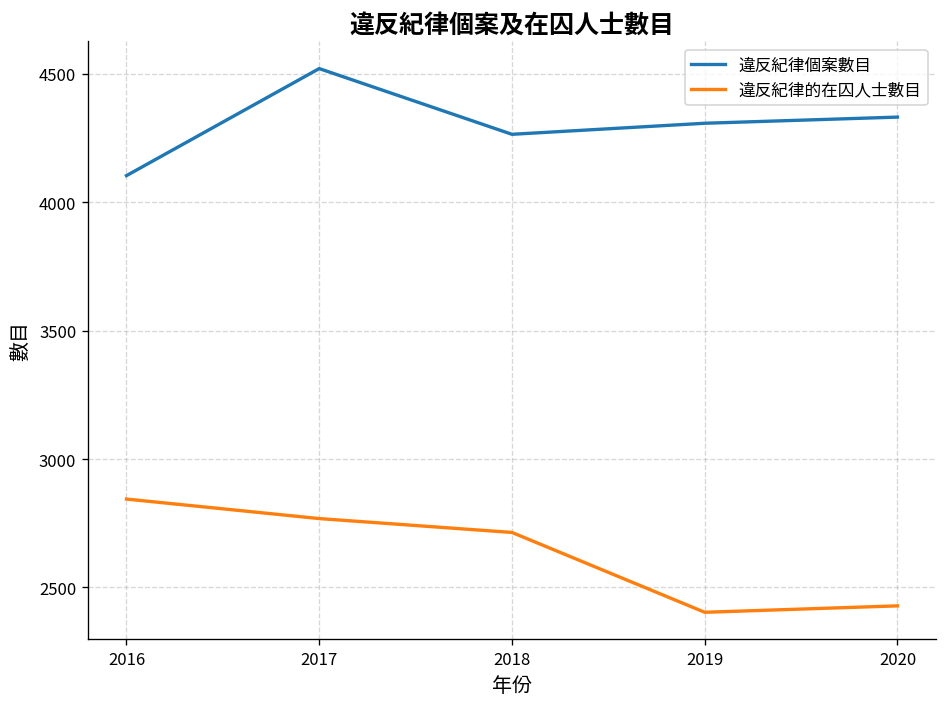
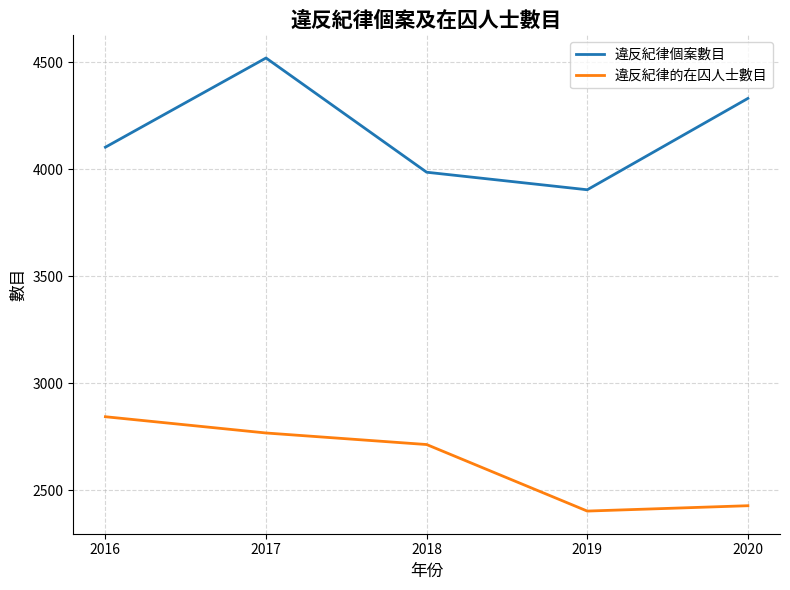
違反紀律個案數目, 2018: 4270 -> 3990
違反紀律個案數目, 2019: 4310 -> 3910
